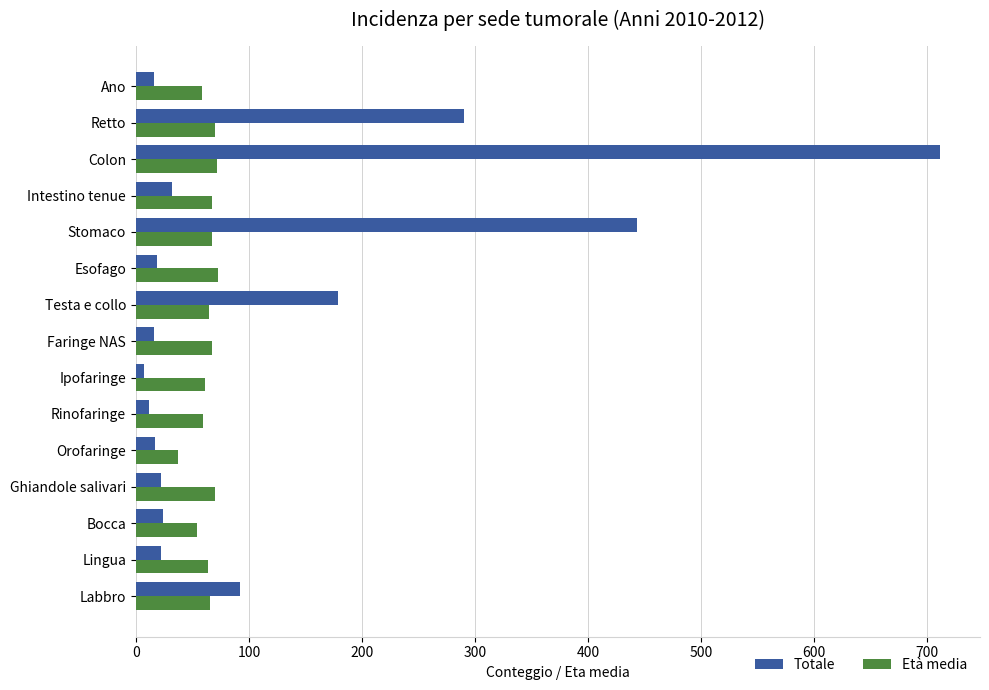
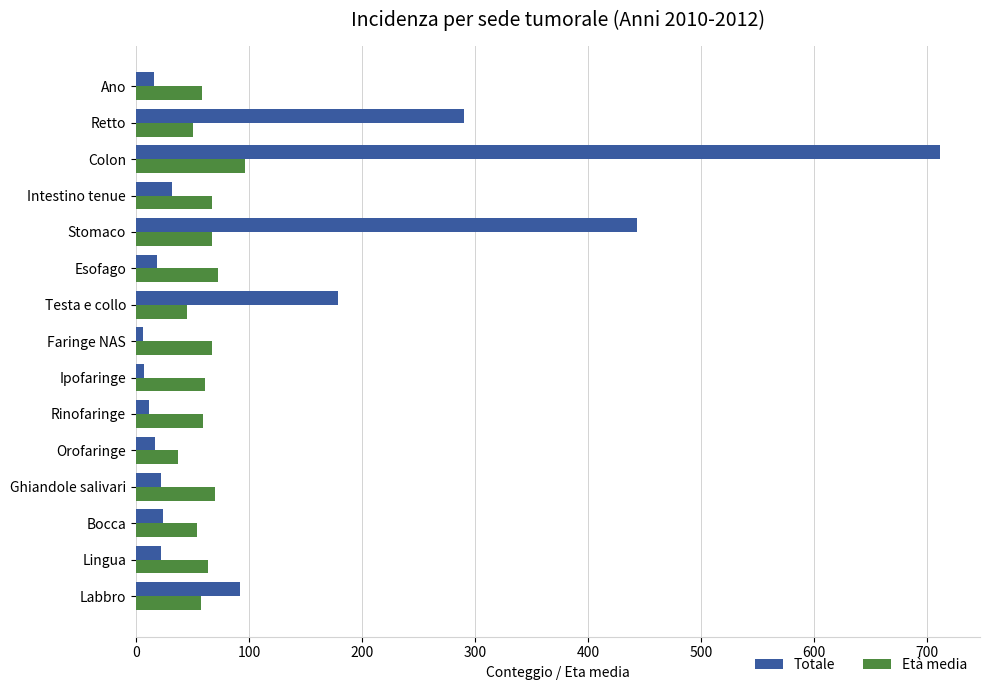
Età media, Retto: 70 -> 51
Età media, Colon: 72 -> 96
Età media, Testa e collo: 65 -> 45
Totale, Faringe NAS: 16 -> 6
Età media, Labbro: 66 -> 58
